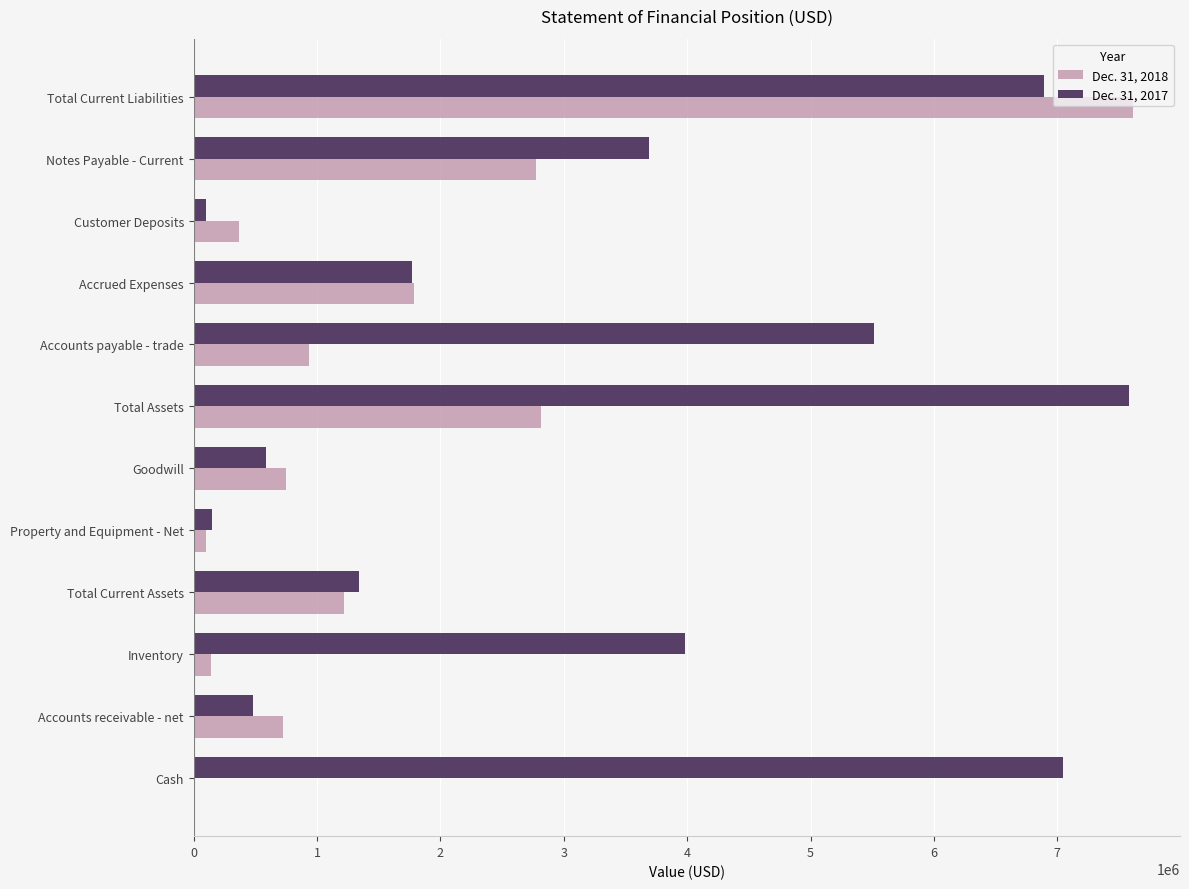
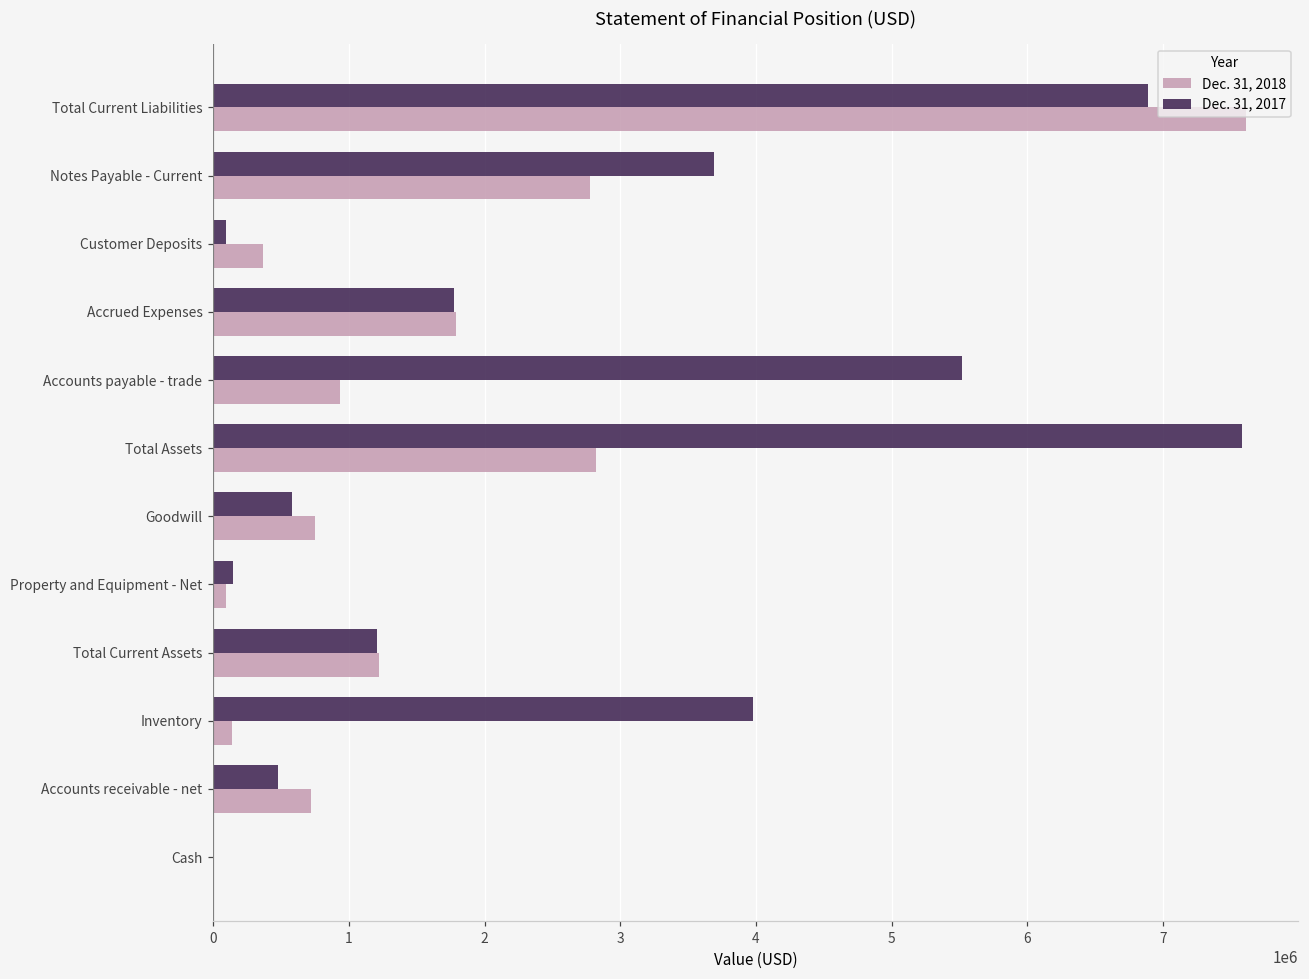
Dec. 31, 2017, Total Current Assets: 1340000 -> 1210000
Dec. 31, 2017, Cash: 7050000 -> 10000
